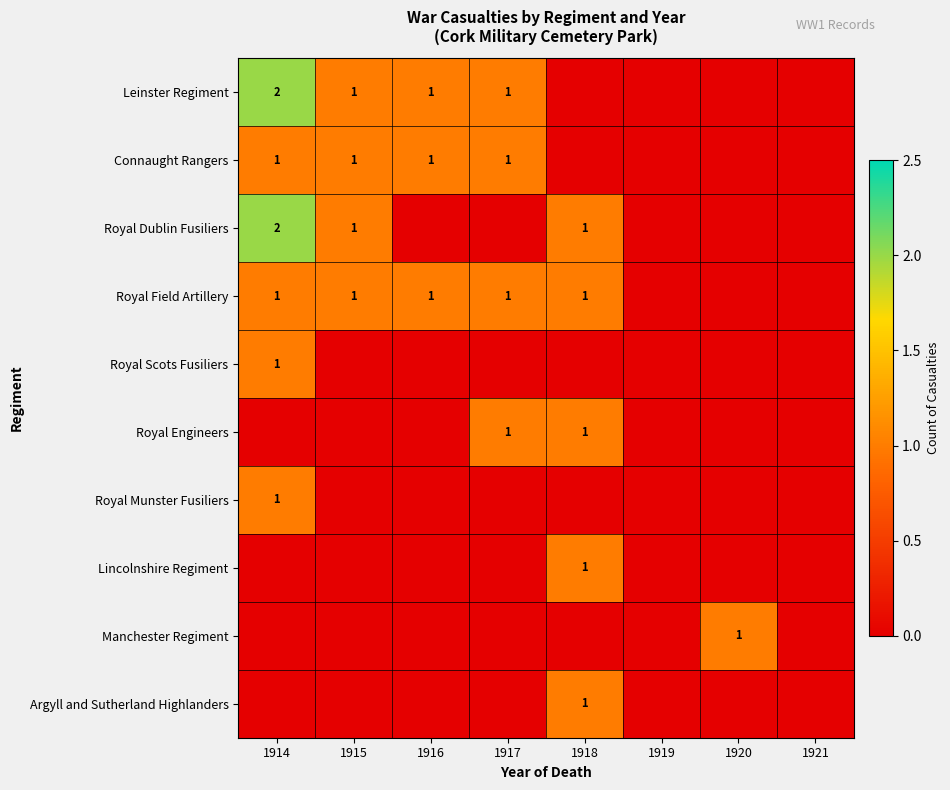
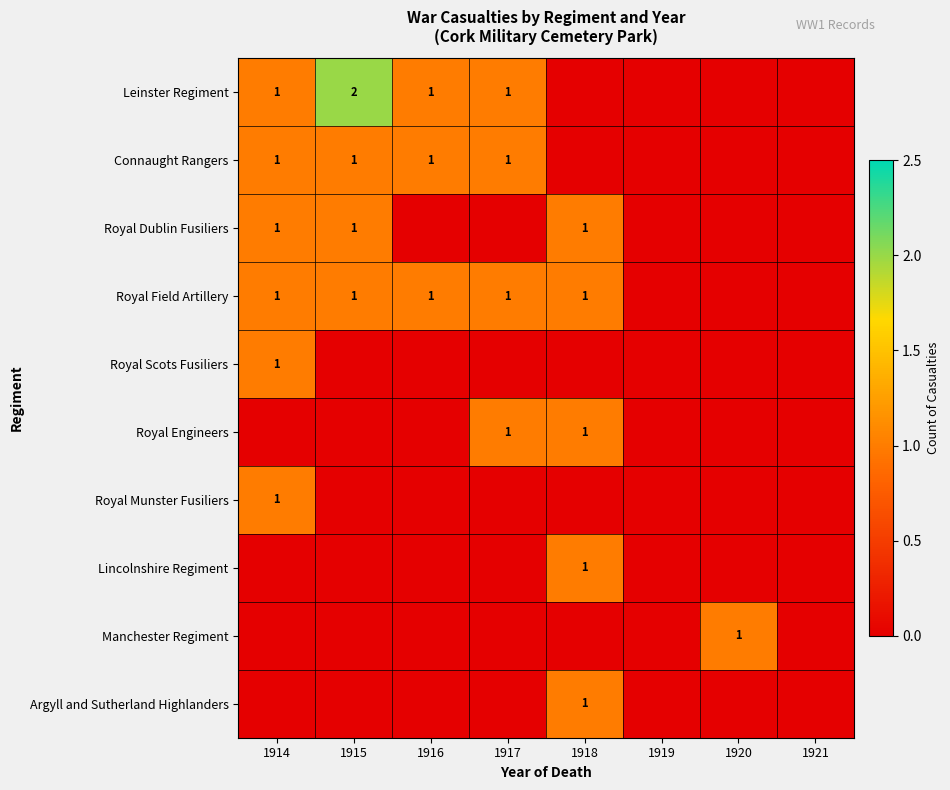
Leinster Regiment, 1914: 2 -> 1
Leinster Regiment, 1915: 1 -> 2
Royal Dublin Fusiliers, 1914: 2 -> 1
